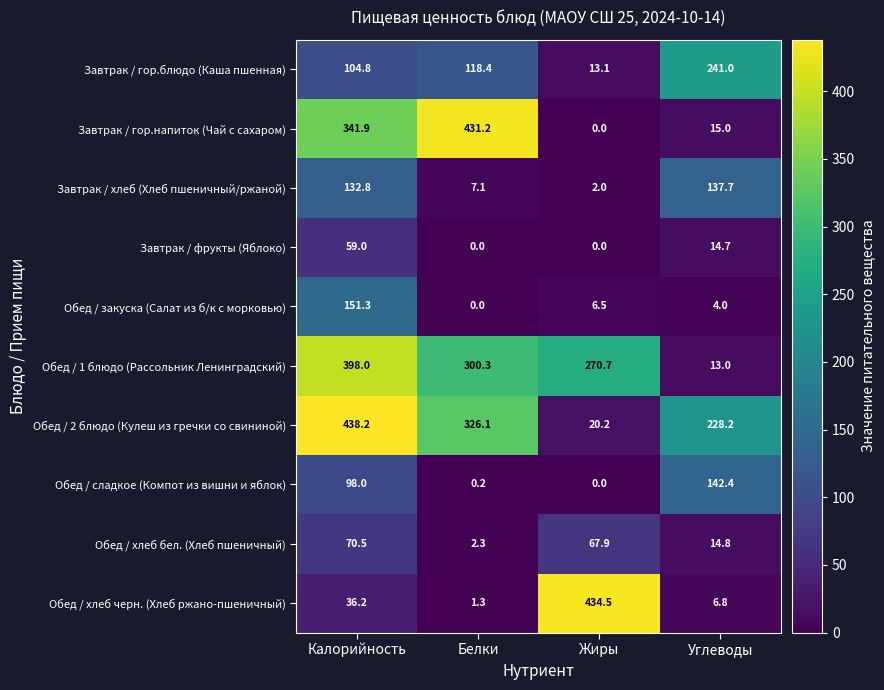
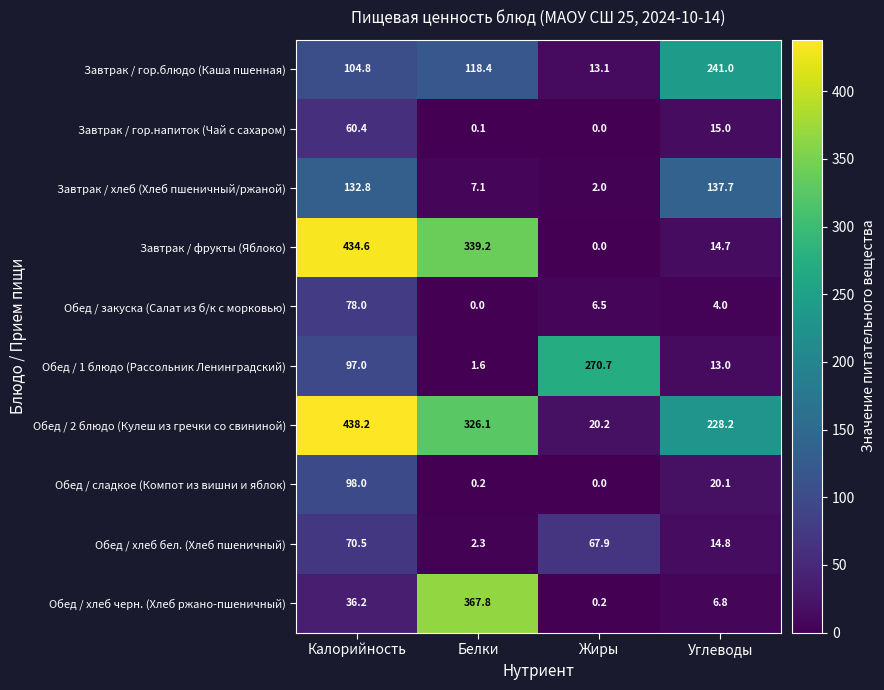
Завтрак / гор.напиток (Чай с сахаром), Калорийность: 341.9 -> 60.4
Завтрак / гор.напиток (Чай с сахаром), Белки: 431.2 -> 0.1
Завтрак / фрукты (Яблоко), Калорийность: 59.0 -> 434.6
Завтрак / фрукты (Яблоко), Белки: 0.0 -> 339.2
Обед / закуска (Салат из б/к с морковью), Калорийность: 151.3 -> 78.0
Обед / 1 блюдо (Рассольник Ленинградский), Калорийность: 398.0 -> 97.0
Обед / 1 блюдо (Рассольник Ленинградский), Белки: 300.3 -> 1.6
Обед / сладкое (Компот из вишни и яблок), Углеводы: 142.4 -> 20.1
Обед / хлеб черн. (Хлеб ржано-пшеничный), Белки: 1.3 -> 367.8
Обед / хлеб черн. (Хлеб ржано-пшеничный), Жиры: 434.5 -> 0.2
